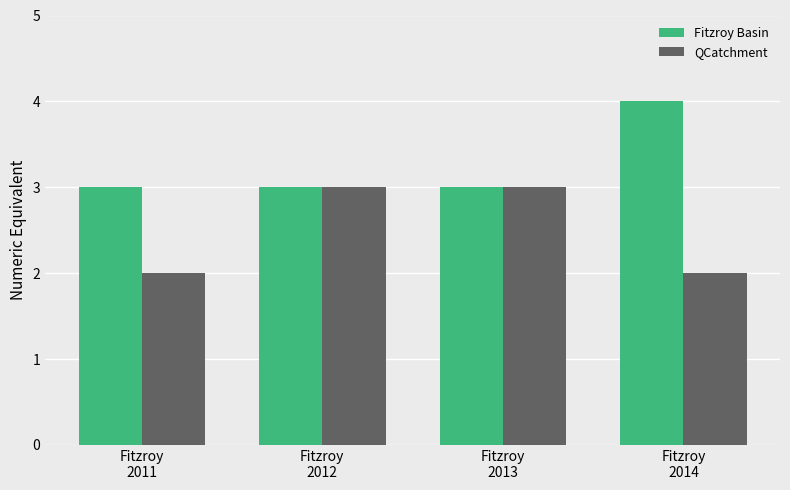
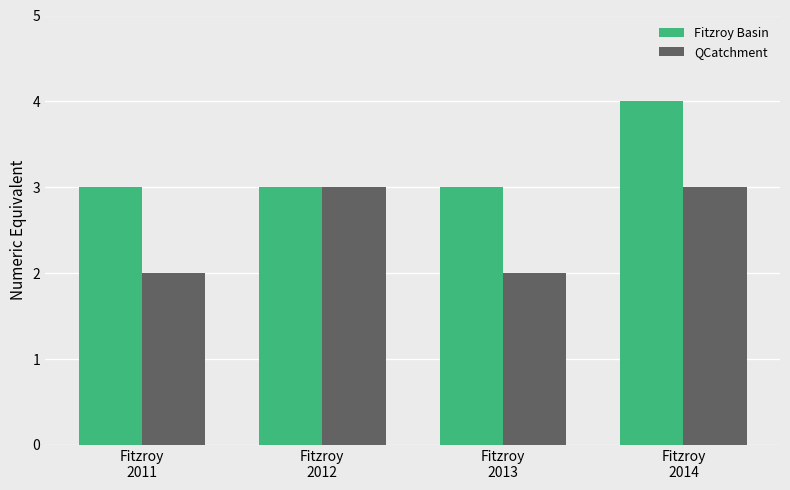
QCatchment, Fitzroy 2013: 3 -> 2
QCatchment, Fitzroy 2014: 2 -> 3
